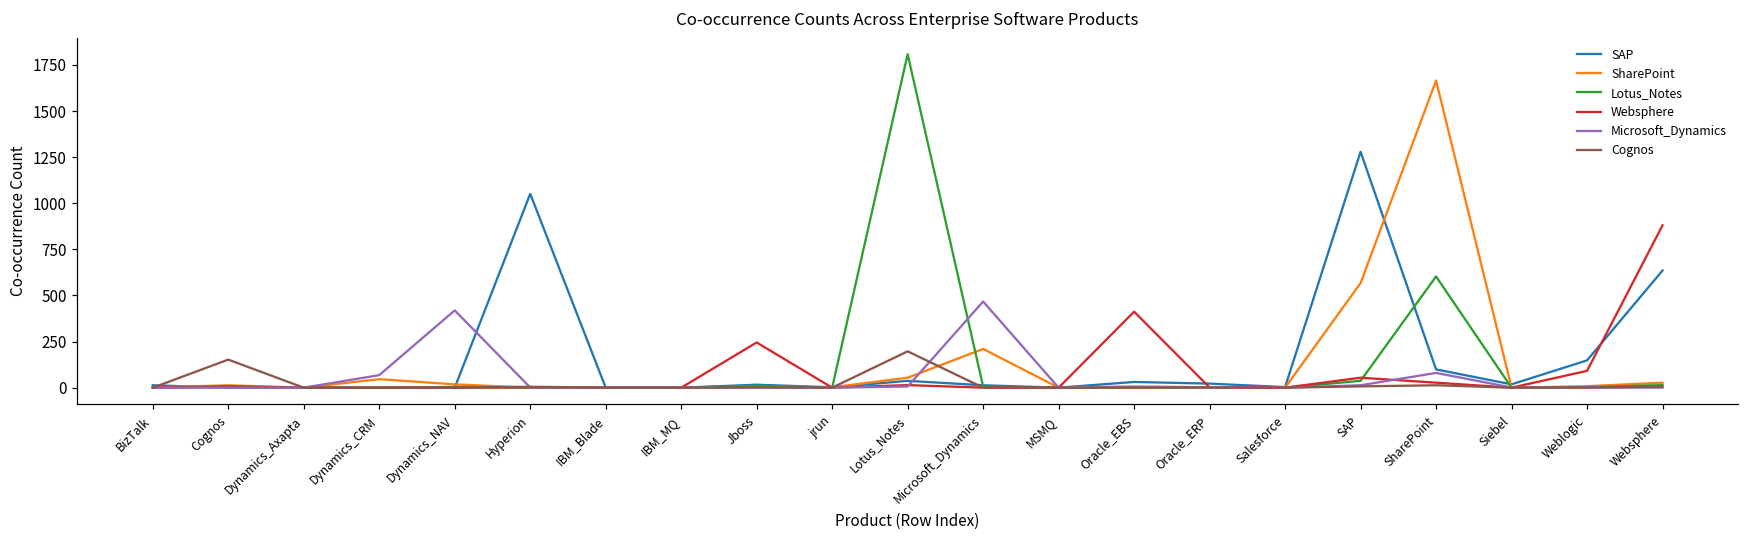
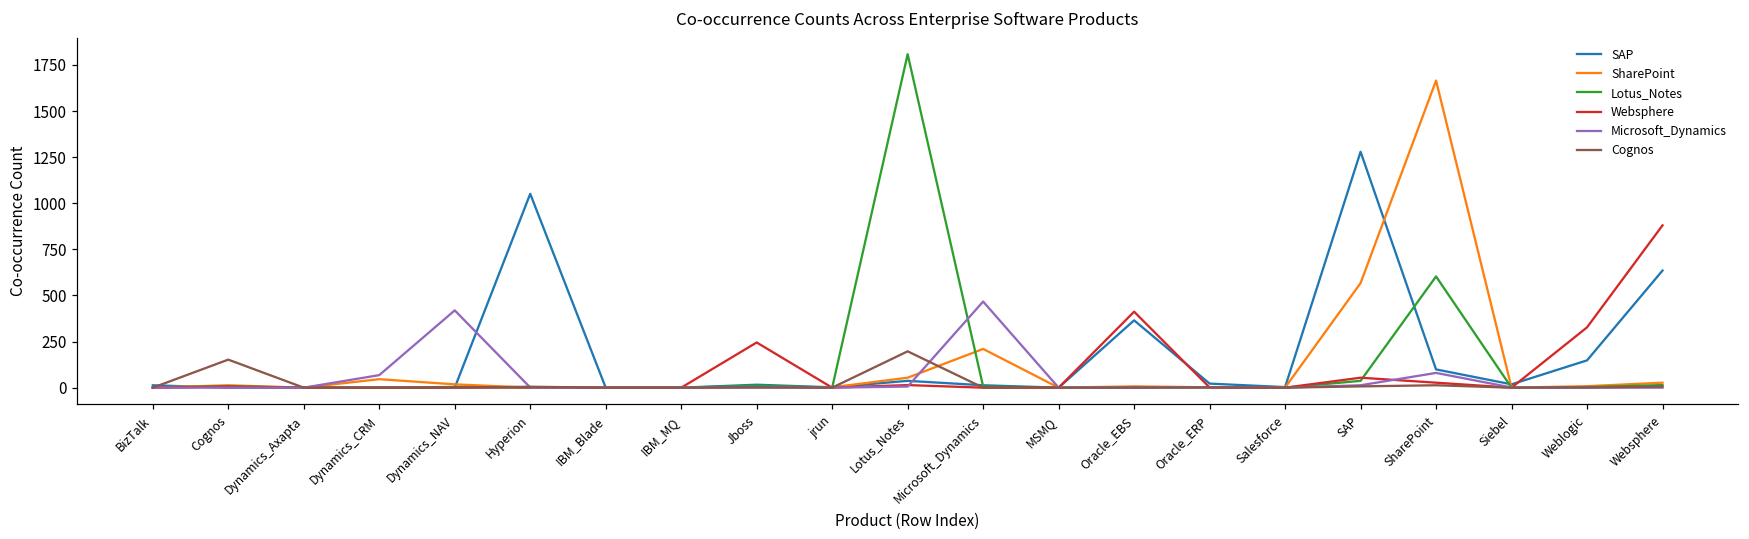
SAP, Oracle_EBS: 30 -> 370
Websphere, Weblogic: 90 -> 330
